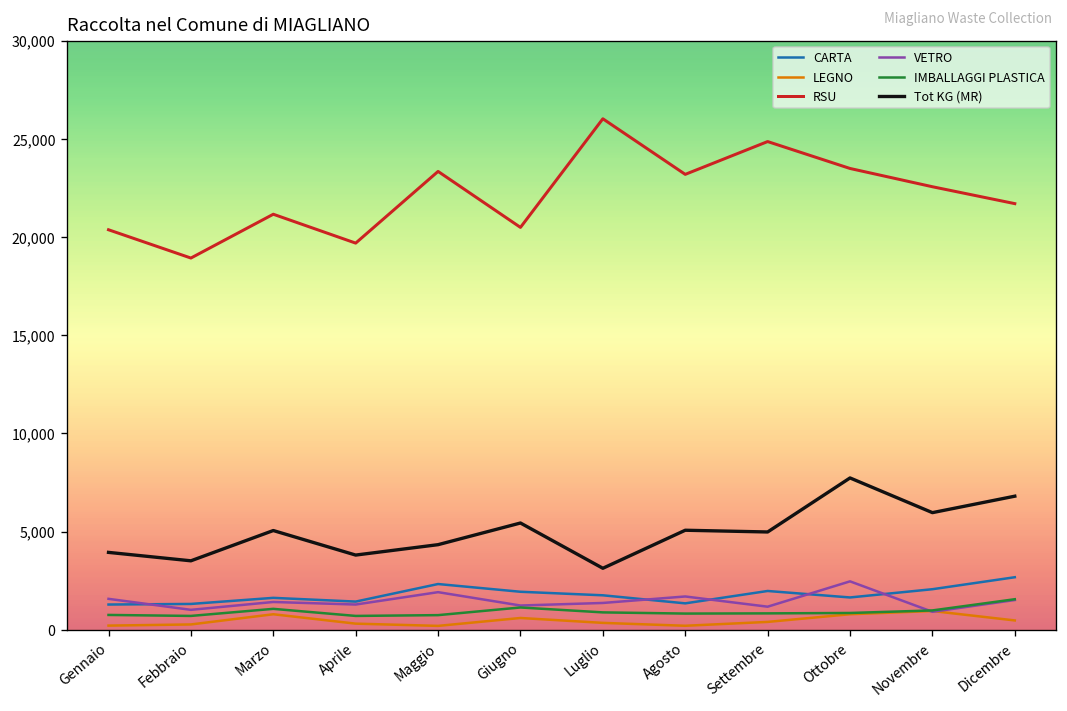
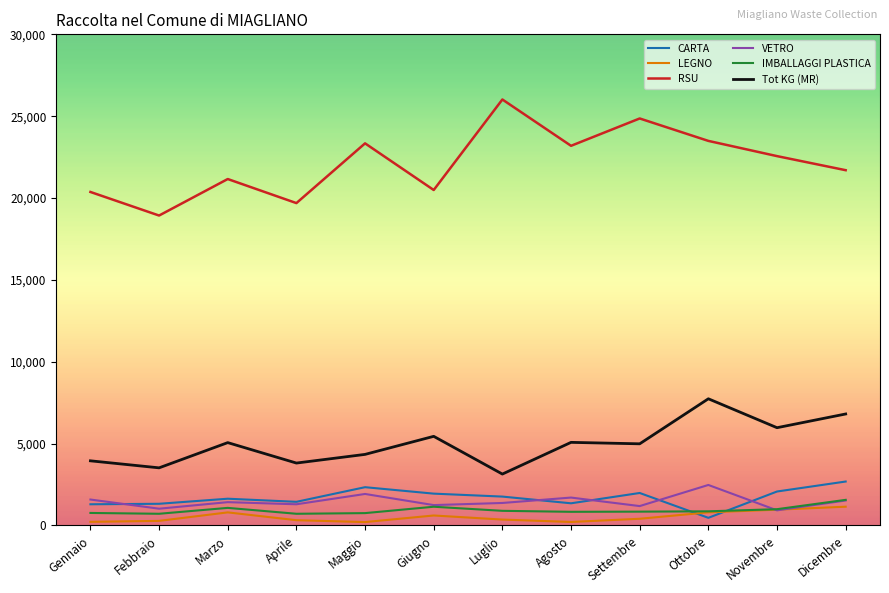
CARTA, Ottobre: 1,700 -> 500
LEGNO, Dicembre: 500 -> 1,100
